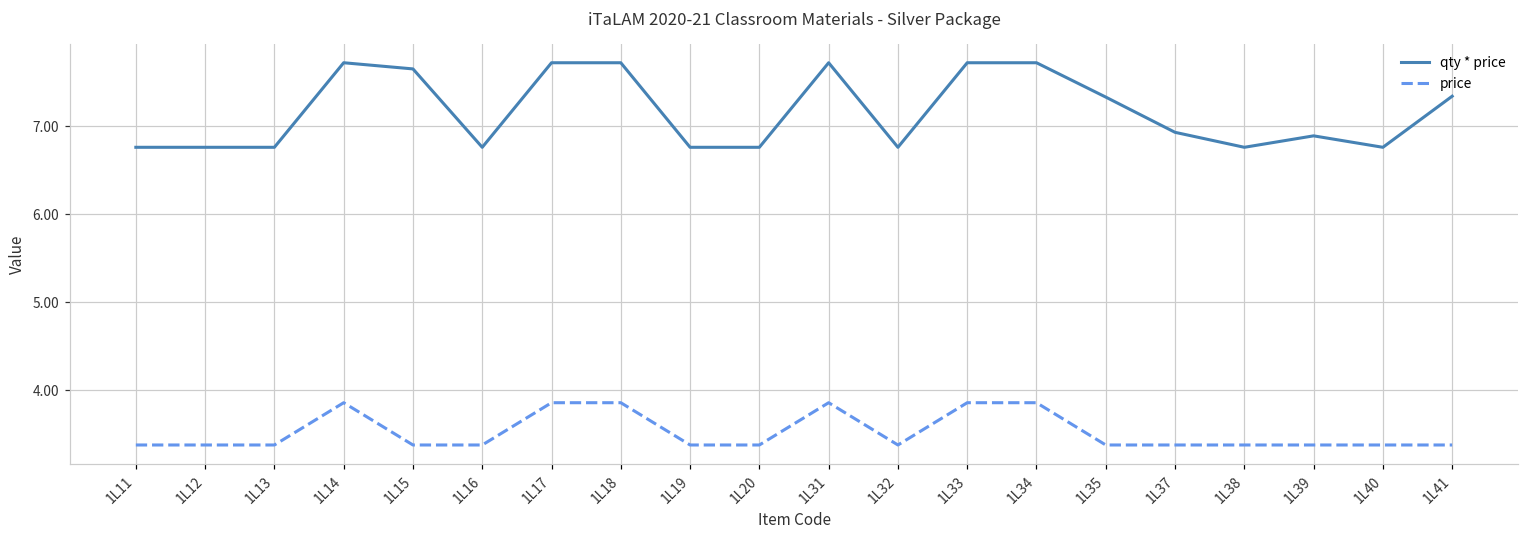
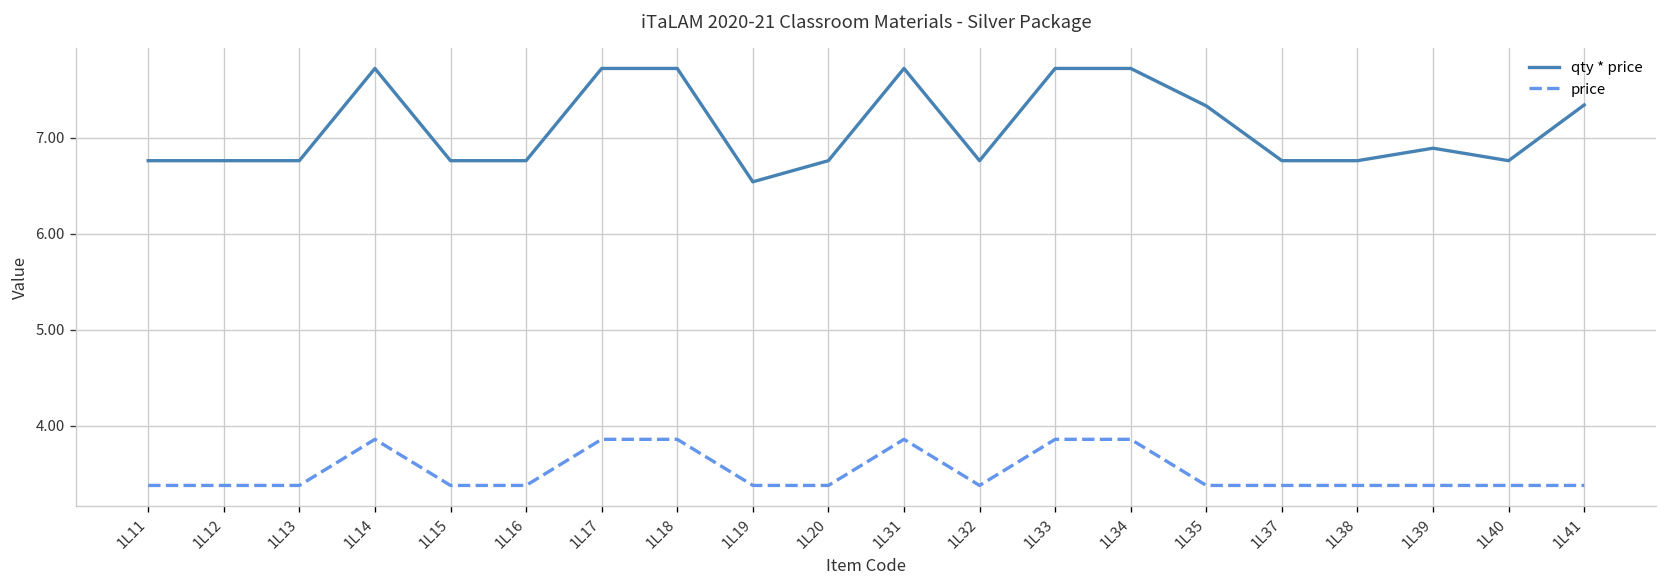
qty * price, 1L15: 7.7 -> 6.8
qty * price, 1L19: 6.8 -> 6.5
qty * price, 1L37: 6.9 -> 6.8
